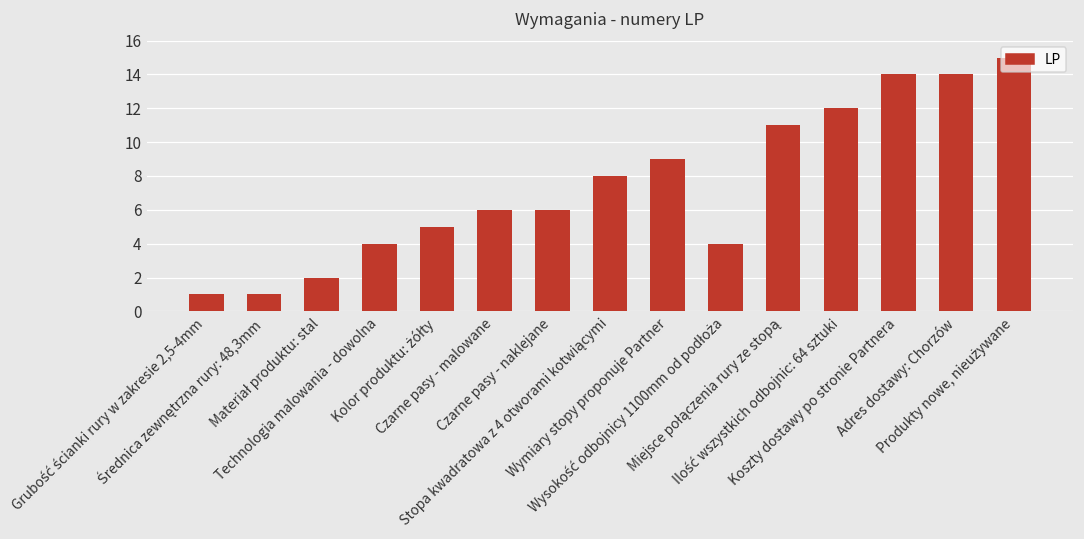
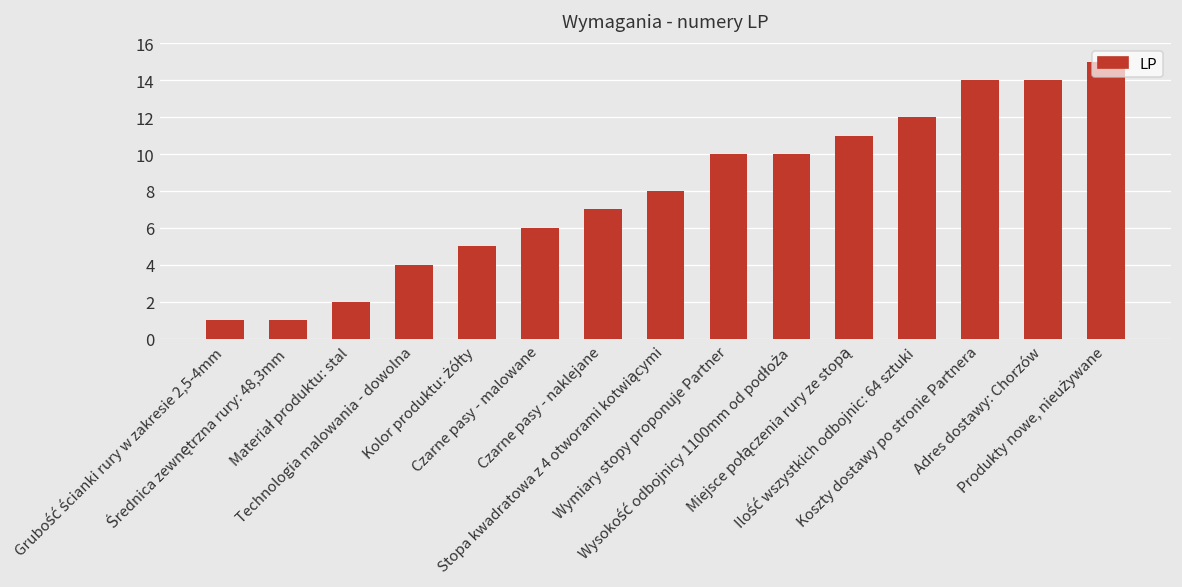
Czarne pasy - naklejane: 6 -> 7
Wymiary stopy proponuje Partner: 9 -> 10
Wysokość odbojnicy 1100mm od podłoża: 4 -> 10
